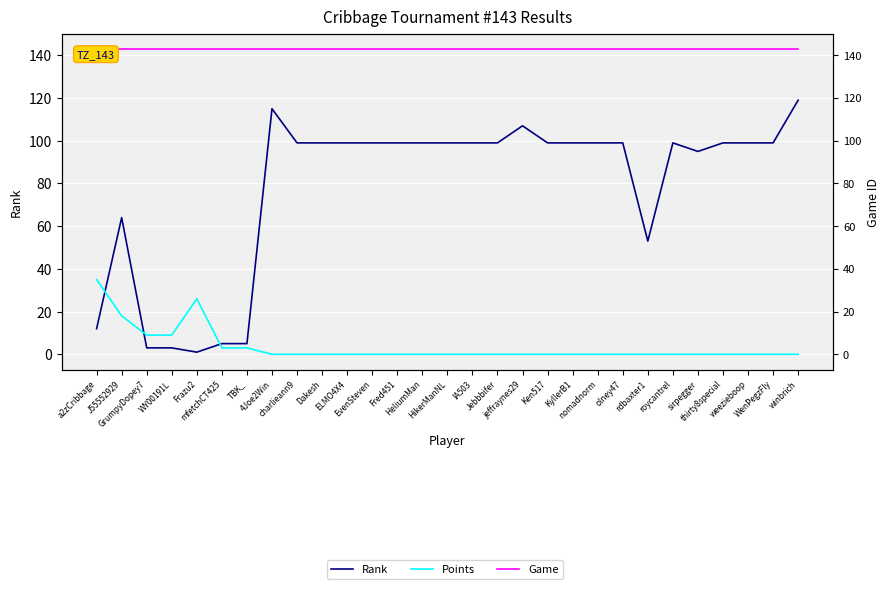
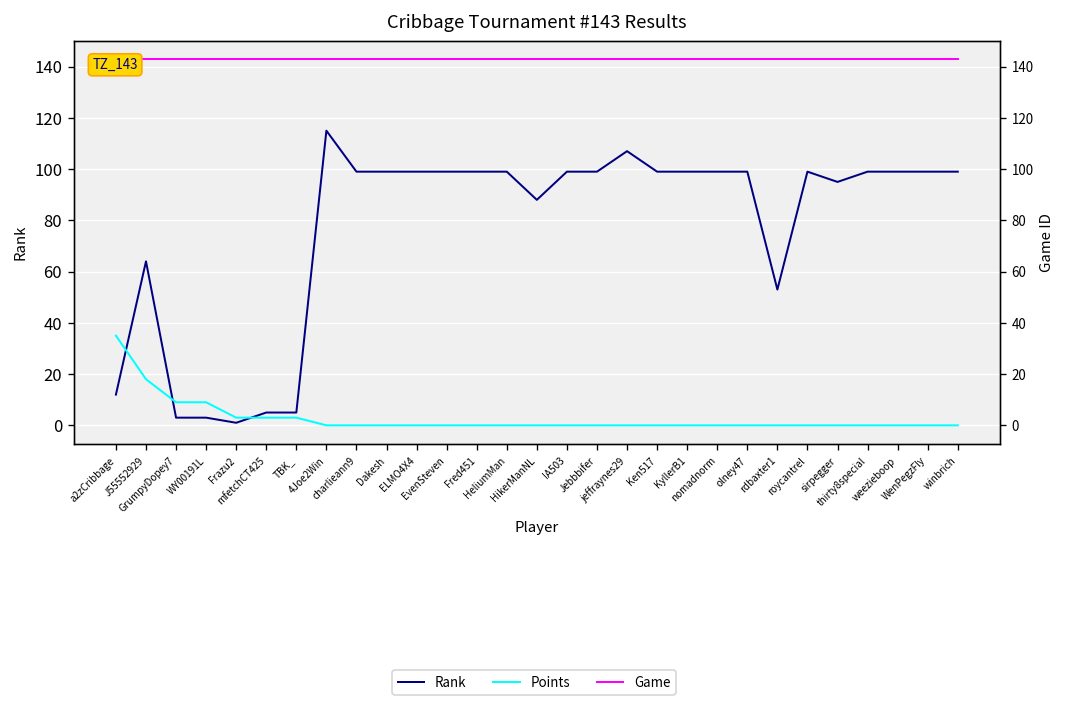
Points, Frazu2: 26 -> 3
Rank, HikerManNL: 99 -> 88
Rank, winbrich: 119 -> 99
